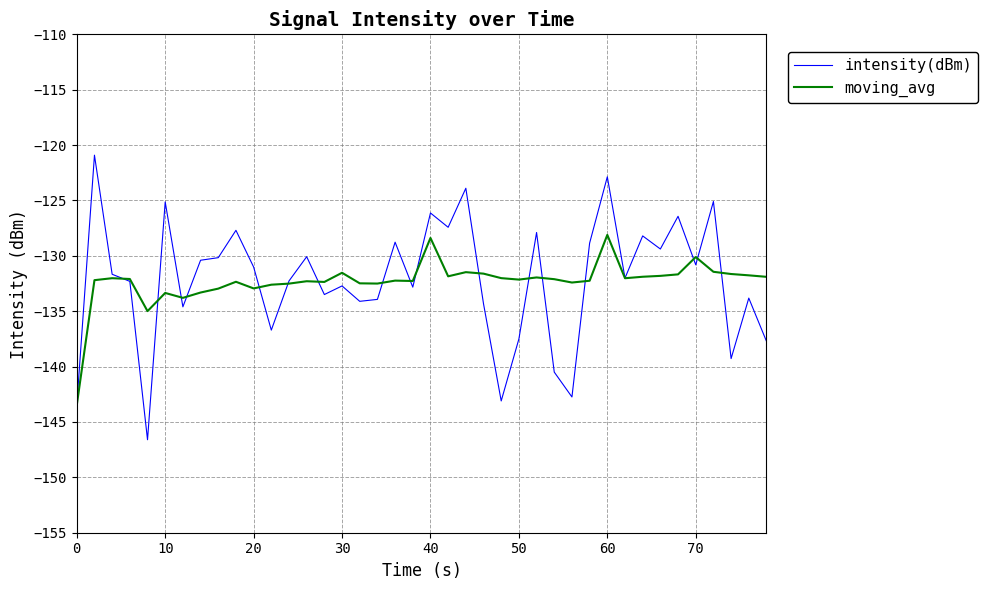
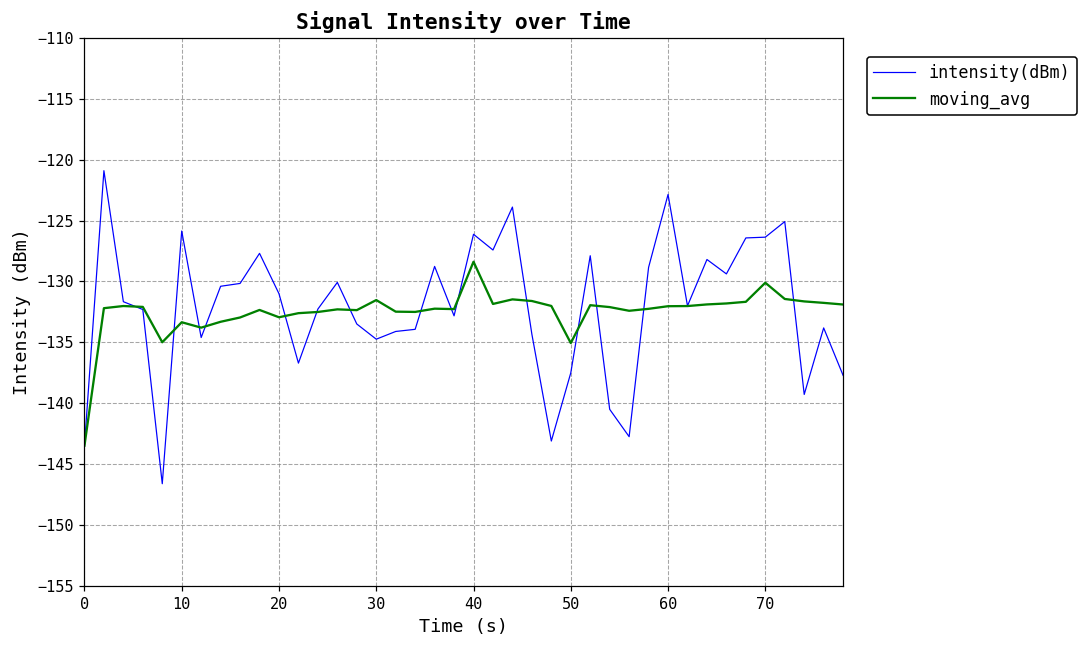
intensity(dBm), 10: -125.1 -> -125.9
intensity(dBm), 30: -132.7 -> -134.7
moving_avg, 50: -132.1 -> -135.1
moving_avg, 60: -128.1 -> -132.0
intensity(dBm), 70: -130.8 -> -126.4
